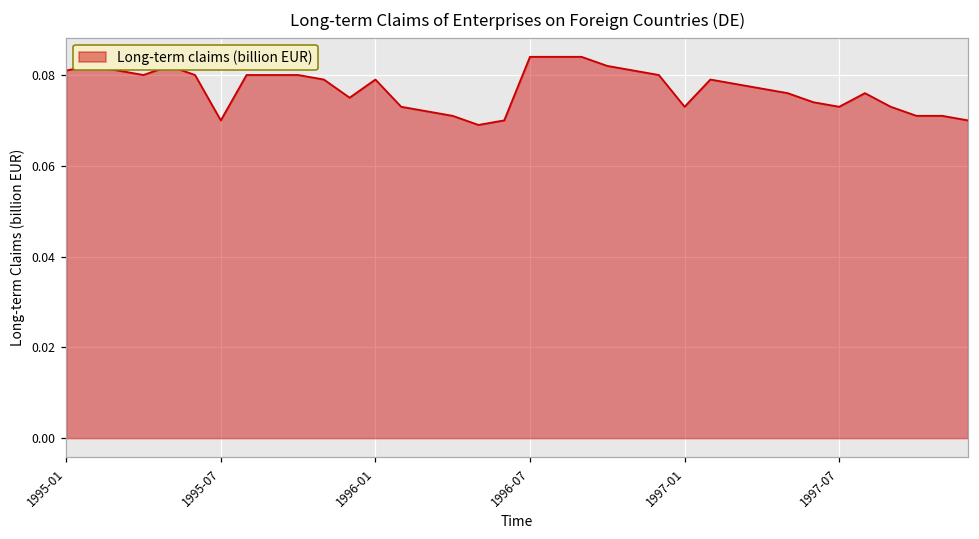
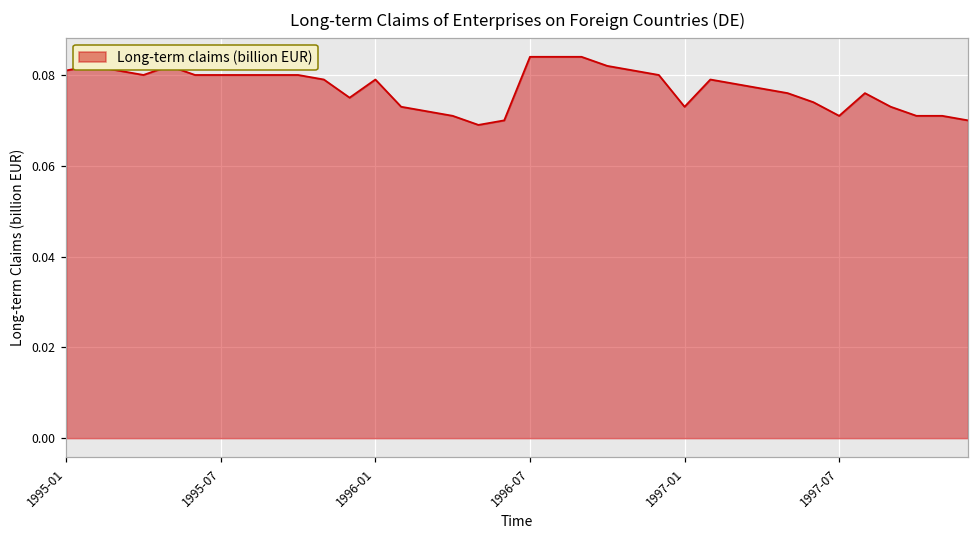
1995-07: 0.07 -> 0.08
1997-07: 0.073 -> 0.071
